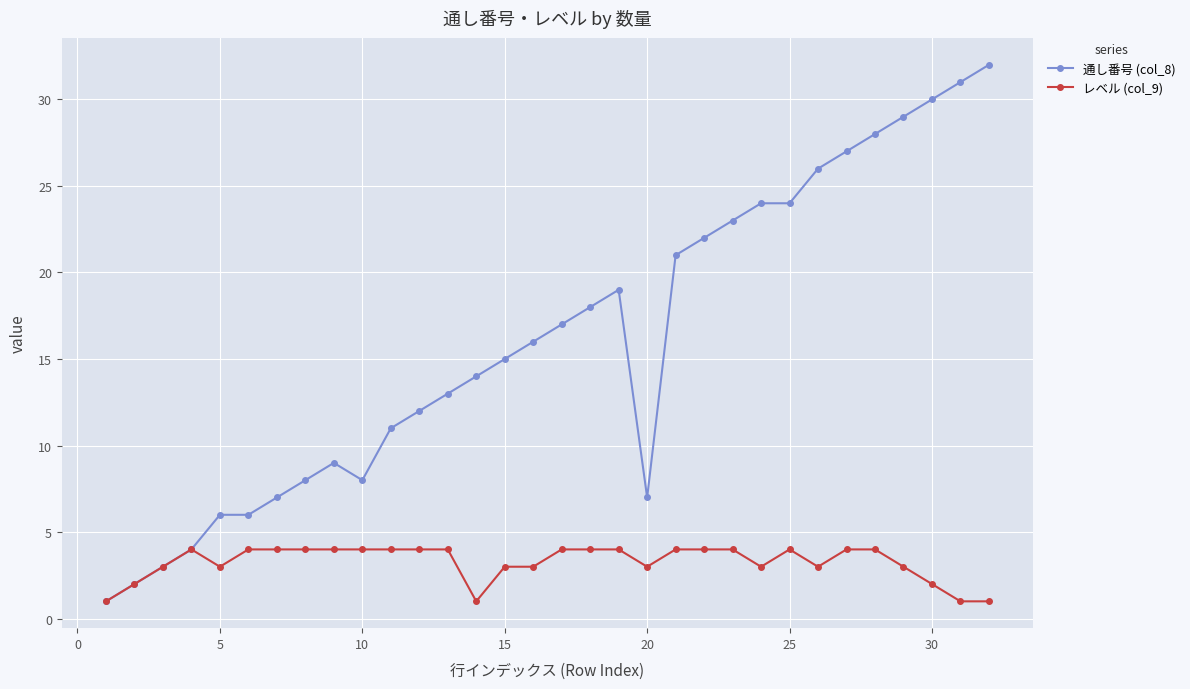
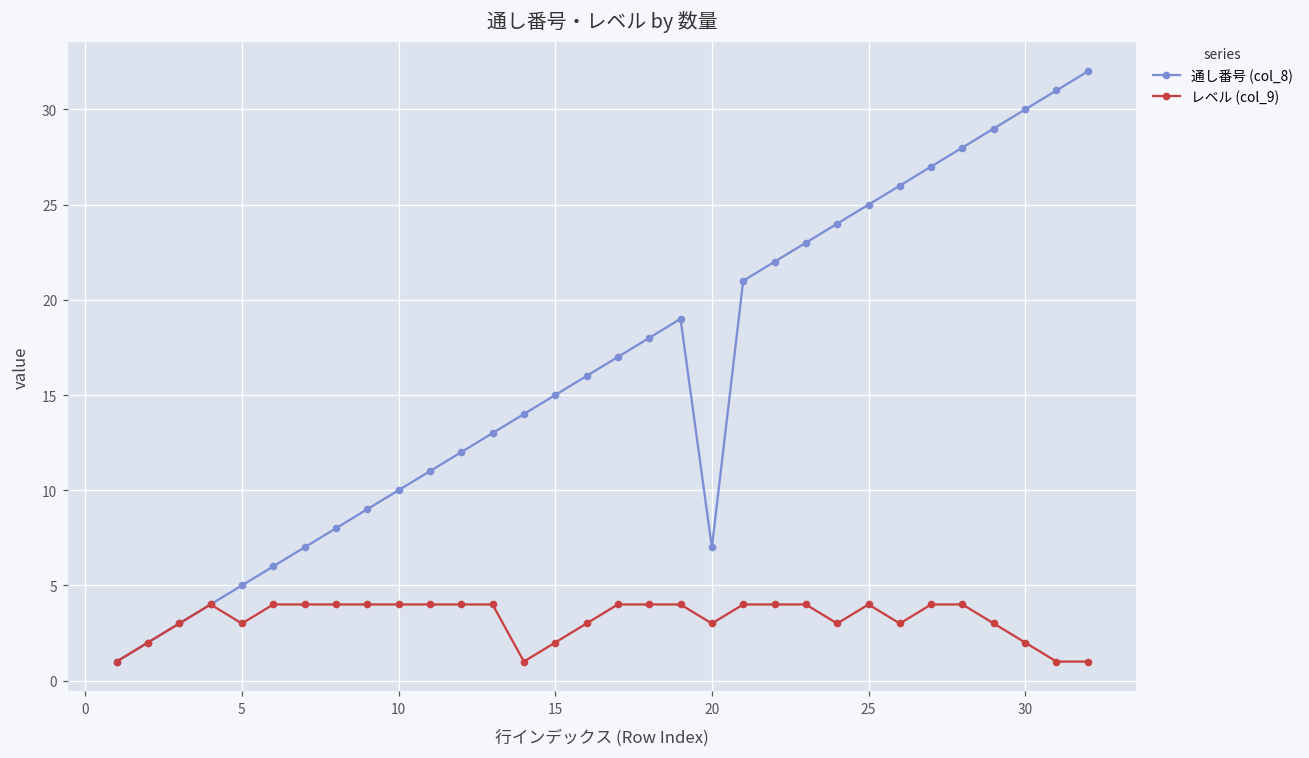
通し番号 (col_8), 5: 6 -> 5
通し番号 (col_8), 10: 8 -> 10
レベル (col_9), 15: 3 -> 2
通し番号 (col_8), 25: 24 -> 25
